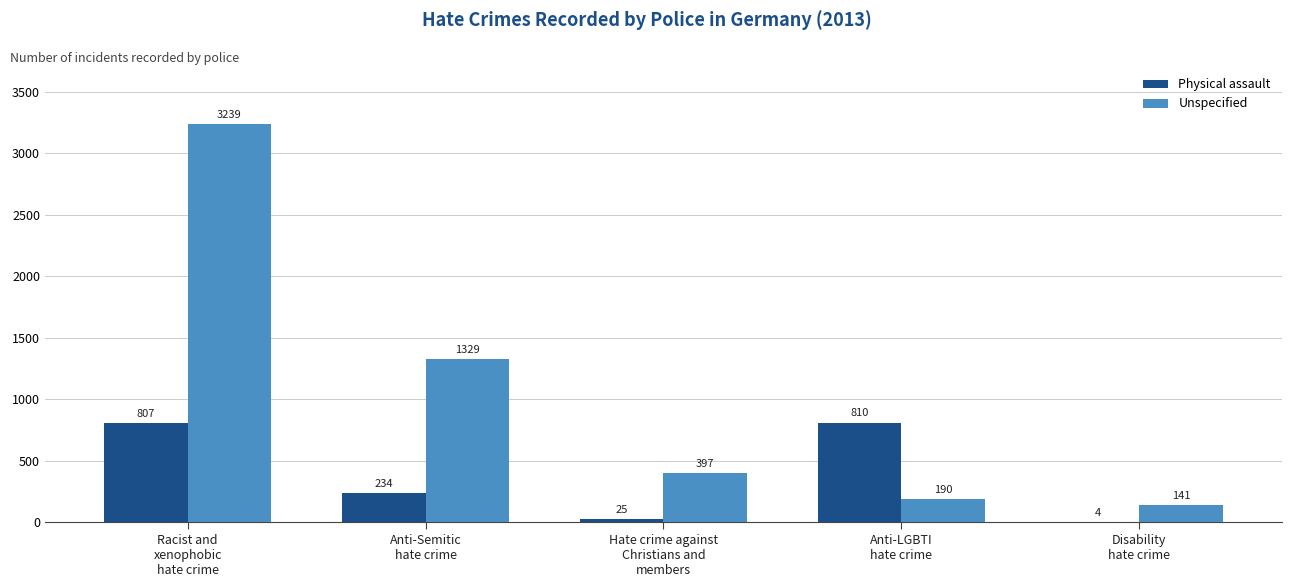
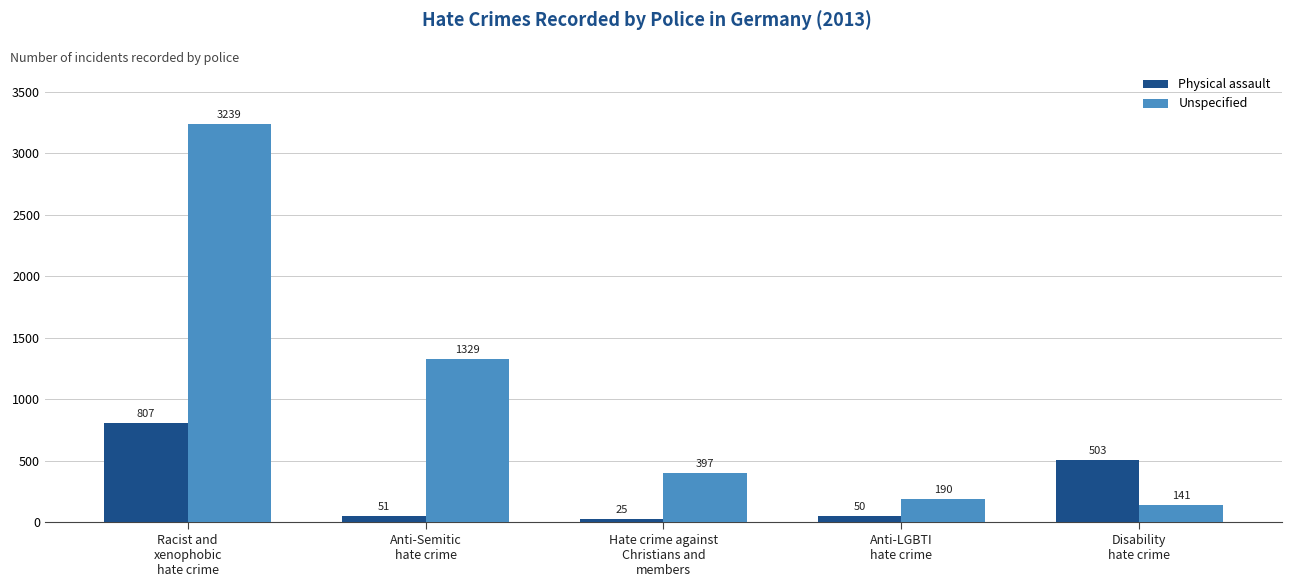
Physical assault, Anti-Semitic hate crime: 234 -> 51
Physical assault, Anti-LGBTI hate crime: 810 -> 50
Physical assault, Disability hate crime: 4 -> 503
